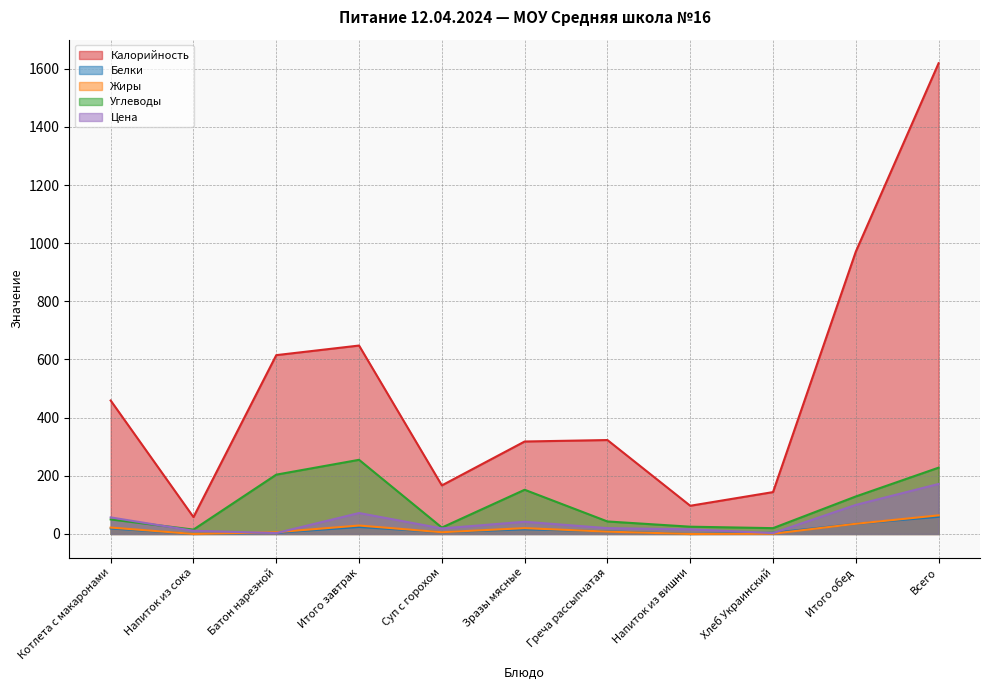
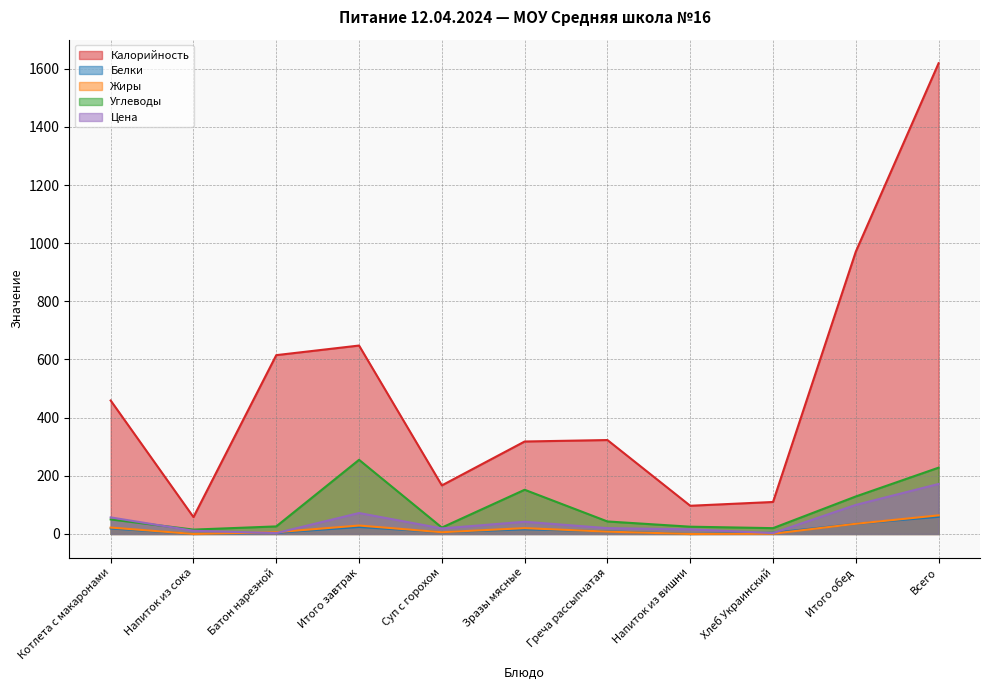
Углеводы, Батон нарезной: 200 -> 30
Калорийность, Хлеб Украинский: 140 -> 110
